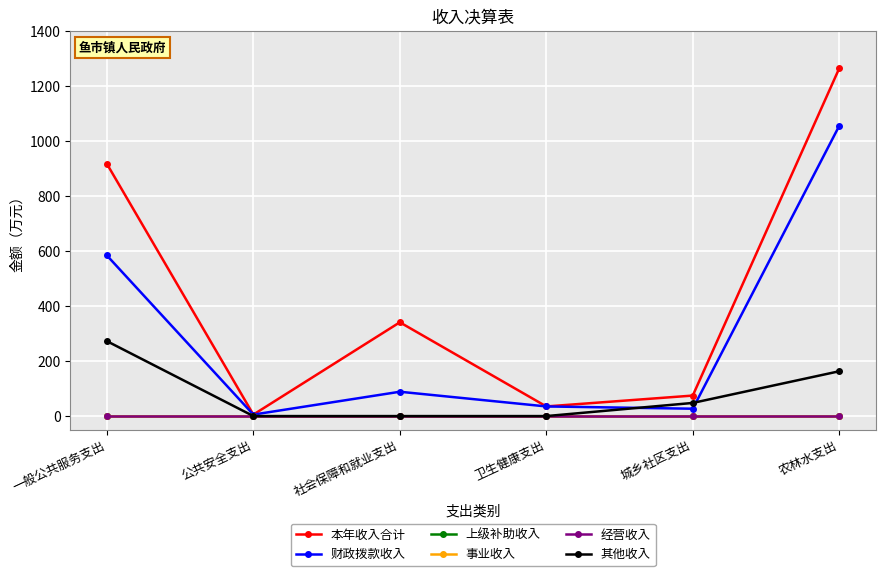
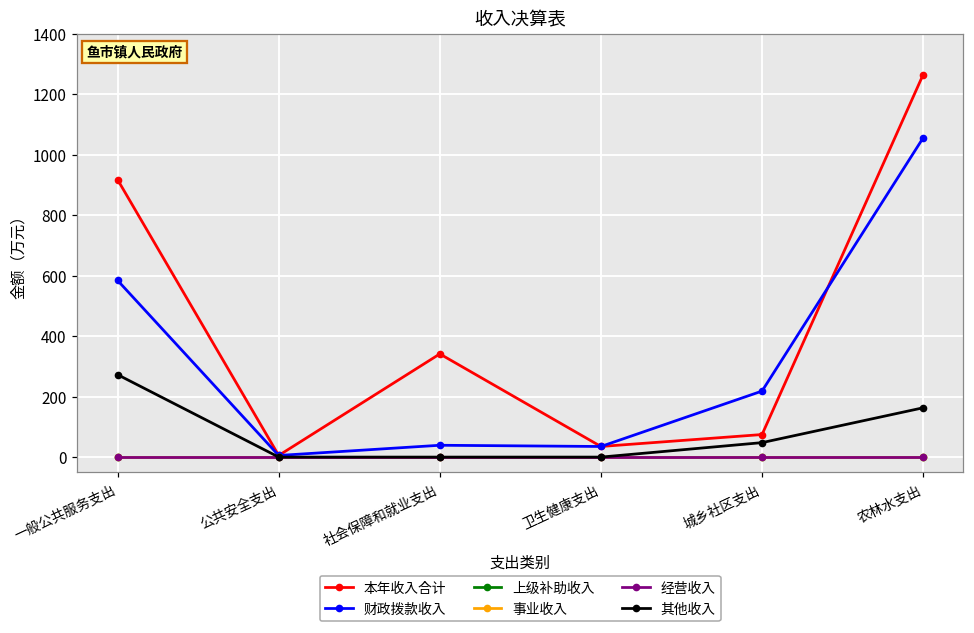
财政拨款收入, 社会保障和就业支出: 90 -> 40
财政拨款收入, 城乡社区支出: 30 -> 220
